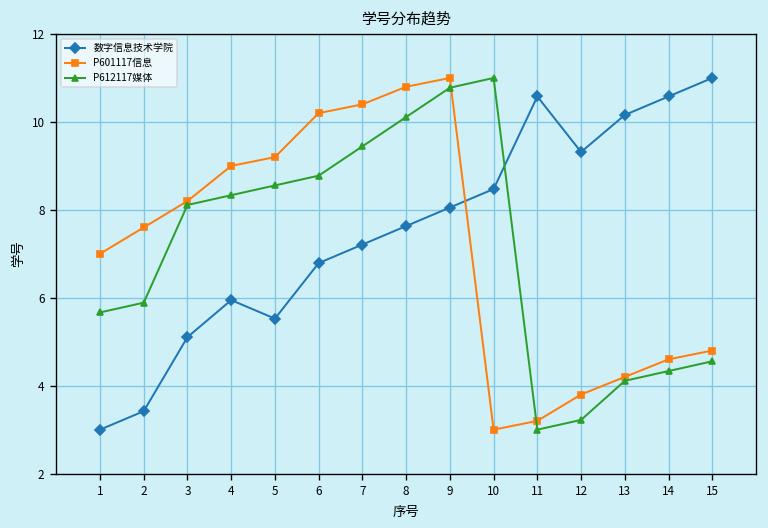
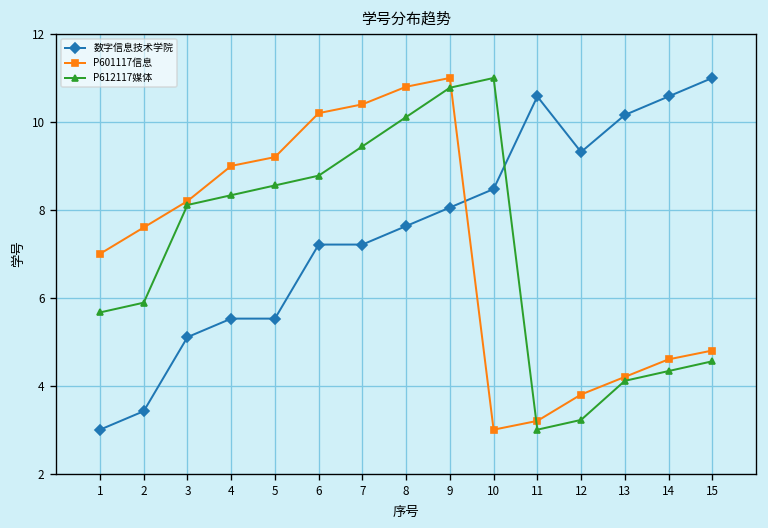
数字信息技术学院, 4: 5.9 -> 5.5
数字信息技术学院, 6: 6.8 -> 7.2
